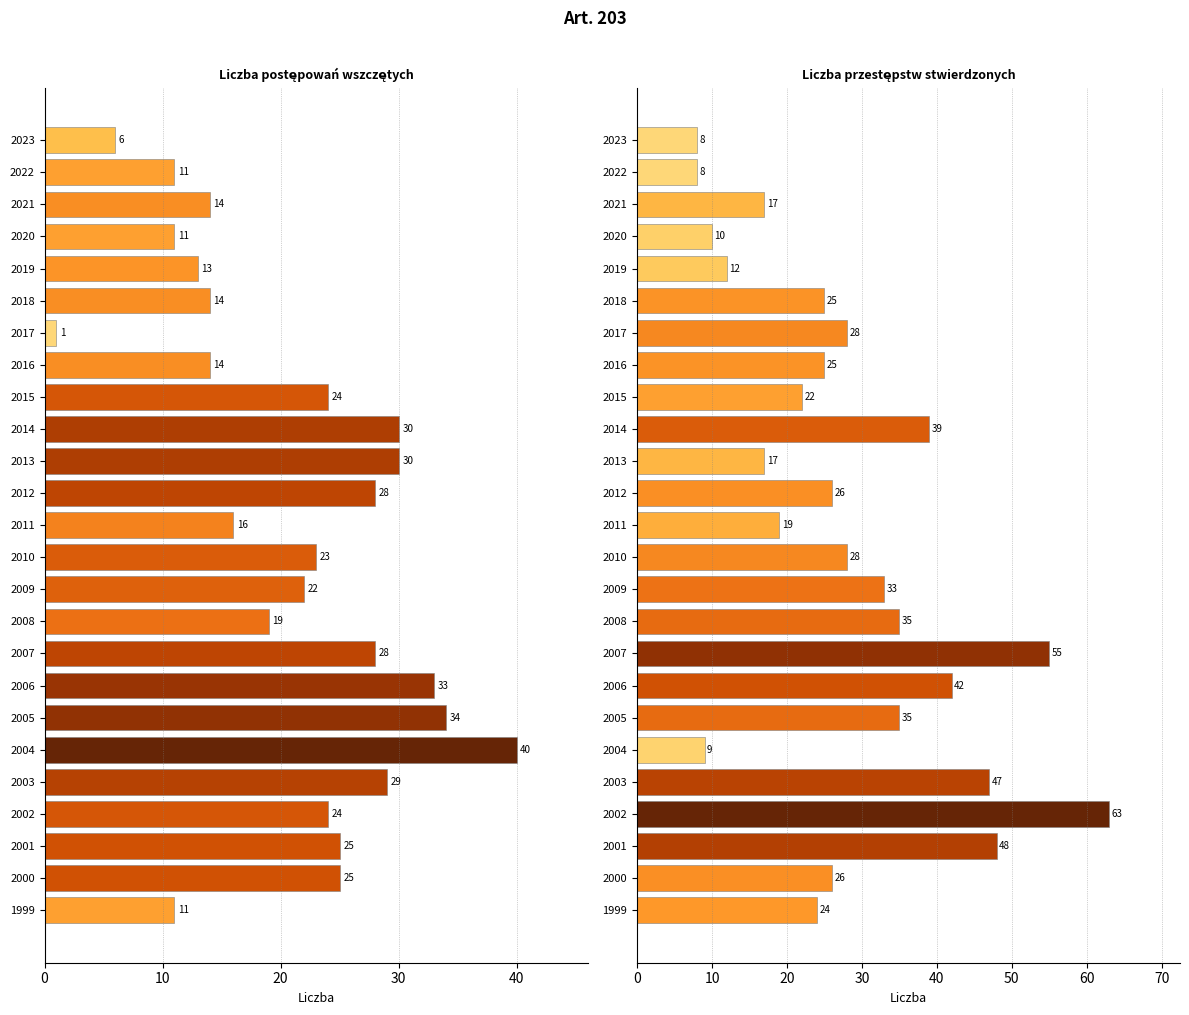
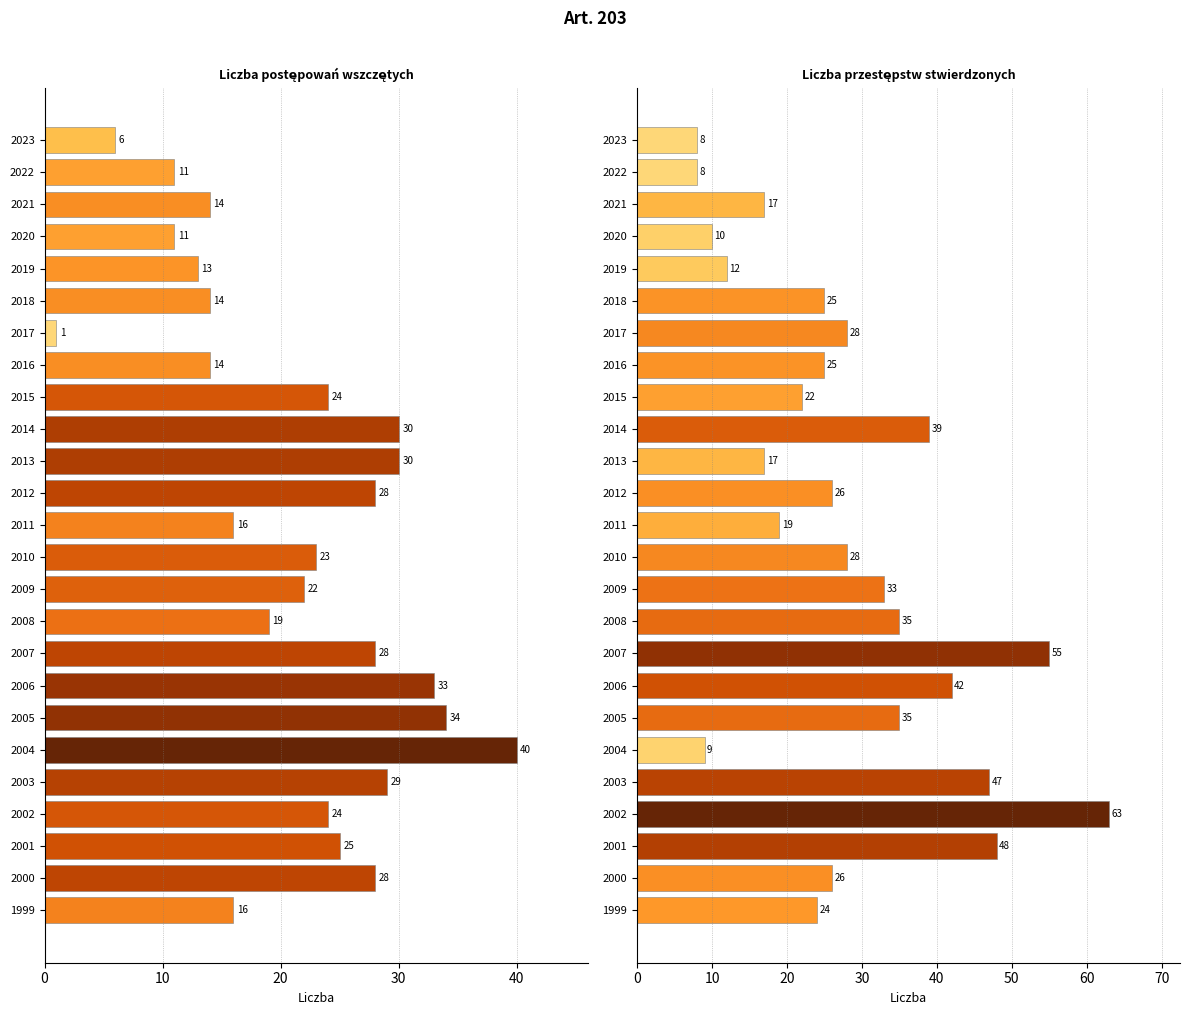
Liczba postępowań wszczętych, 2000: 25 -> 28
Liczba postępowań wszczętych, 1999: 11 -> 16
